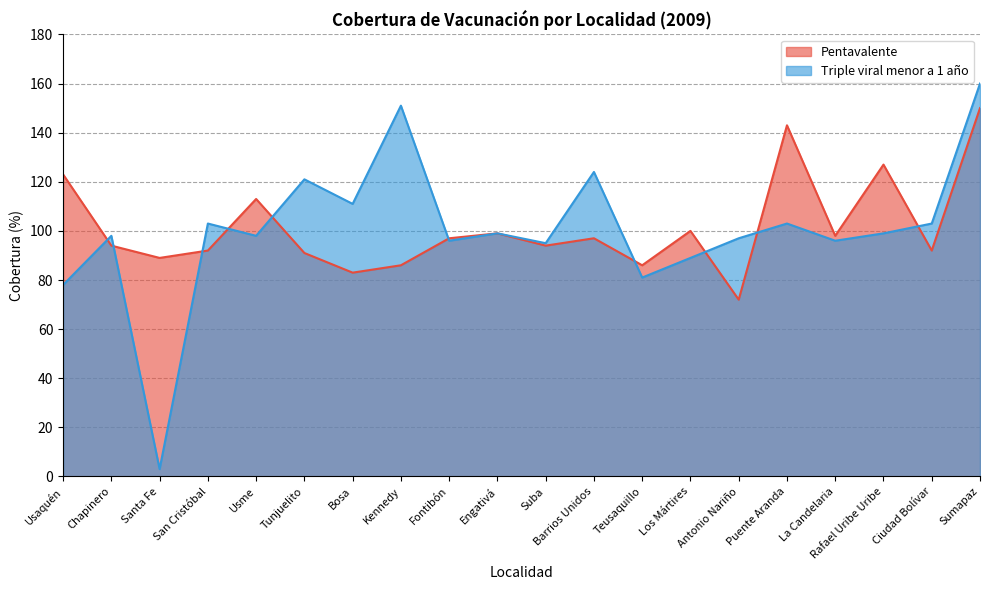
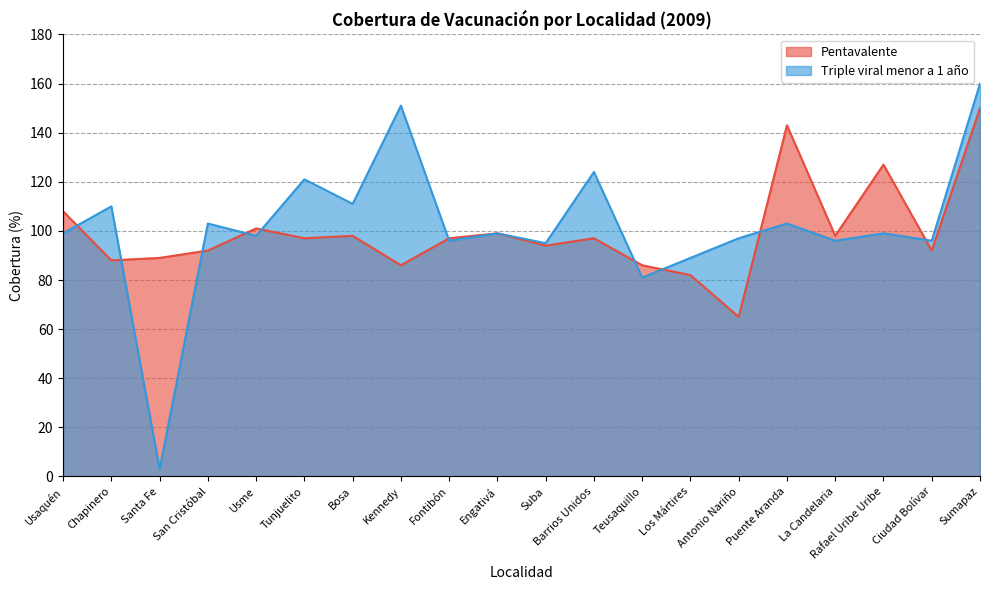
Pentavalente, Usaquén: 123 -> 108
Triple viral menor a 1 año, Usaquén: 78 -> 99
Pentavalente, Chapinero: 94 -> 88
Triple viral menor a 1 año, Chapinero: 98 -> 110
Pentavalente, Usme: 113 -> 101
Pentavalente, Tunjuelito: 91 -> 97
Pentavalente, Bosa: 83 -> 98
Pentavalente, Los Mártires: 100 -> 82
Pentavalente, Antonio Nariño: 72 -> 65
Triple viral menor a 1 año, Ciudad Bolívar: 103 -> 96
